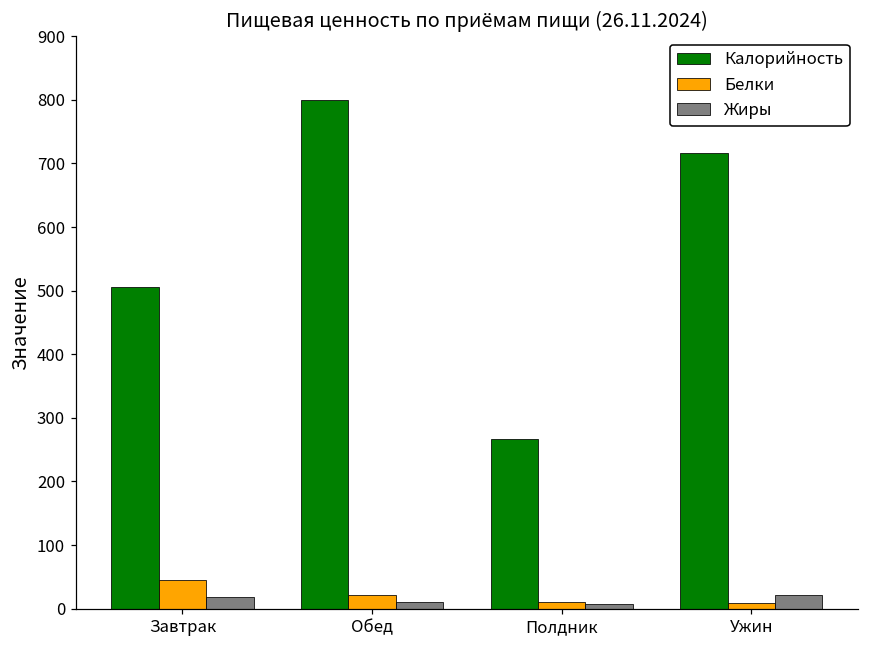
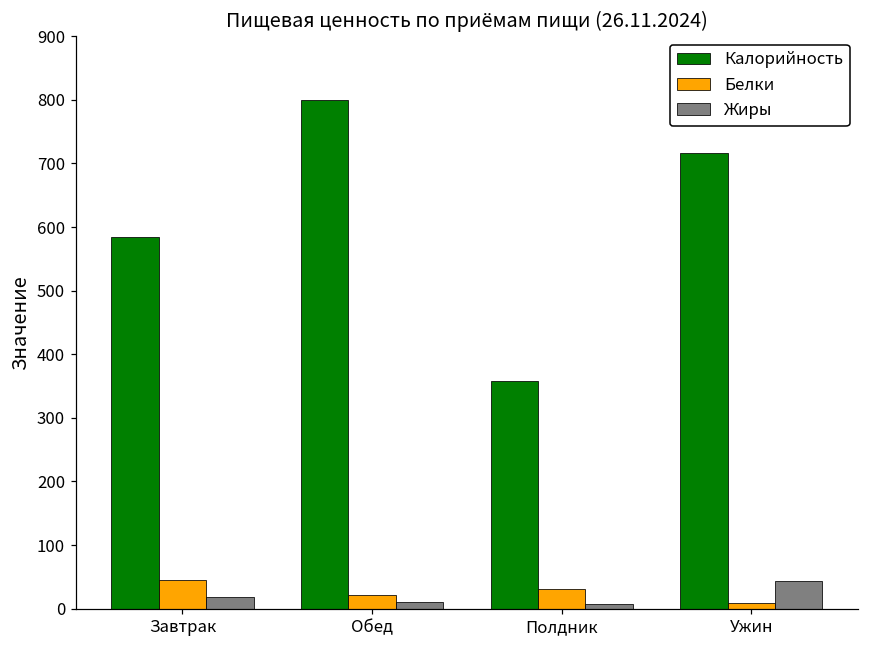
Калорийность, Завтрак: 510 -> 580
Калорийность, Полдник: 270 -> 360
Белки, Полдник: 10 -> 30
Жиры, Ужин: 20 -> 40
